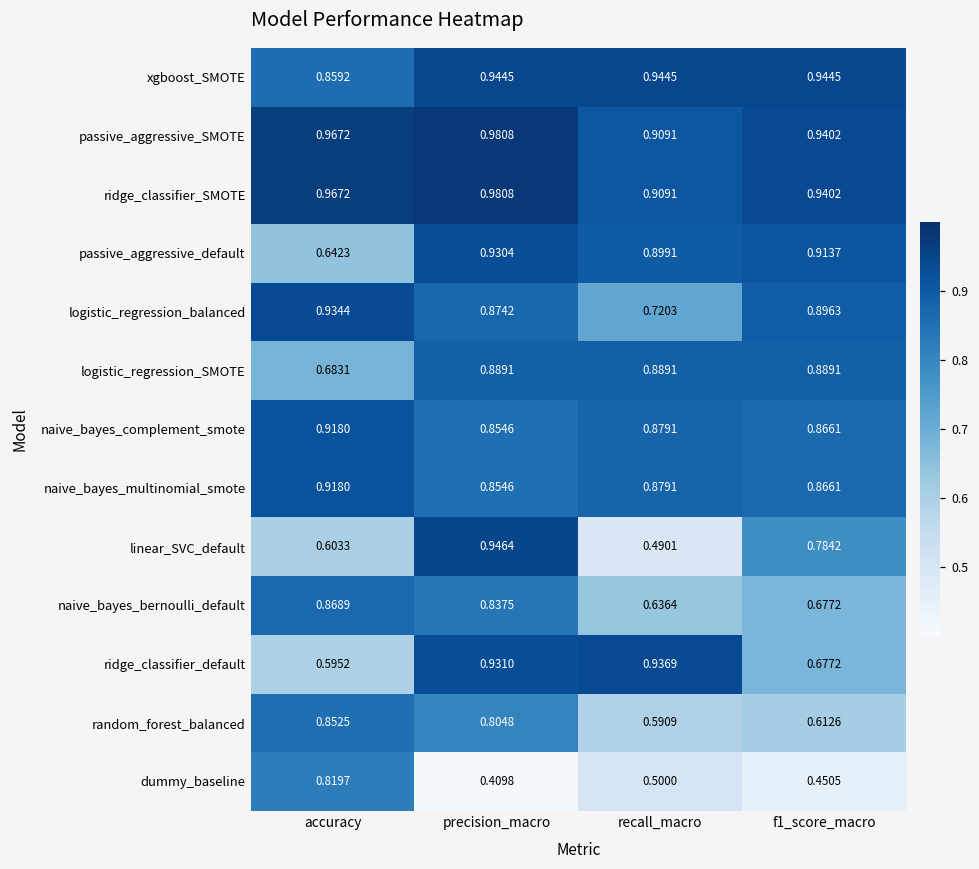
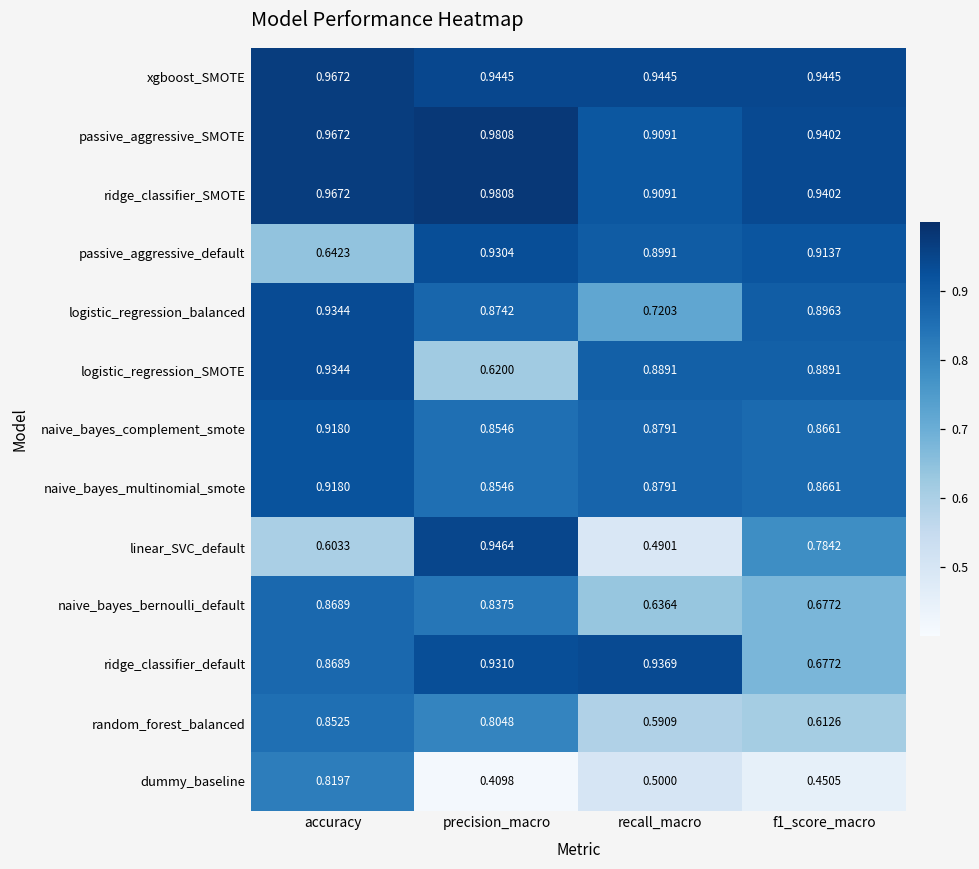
xgboost_SMOTE, accuracy: 0.8592 -> 0.9672
logistic_regression_SMOTE, accuracy: 0.6831 -> 0.9344
logistic_regression_SMOTE, precision_macro: 0.8891 -> 0.6200
ridge_classifier_default, accuracy: 0.5952 -> 0.8689
